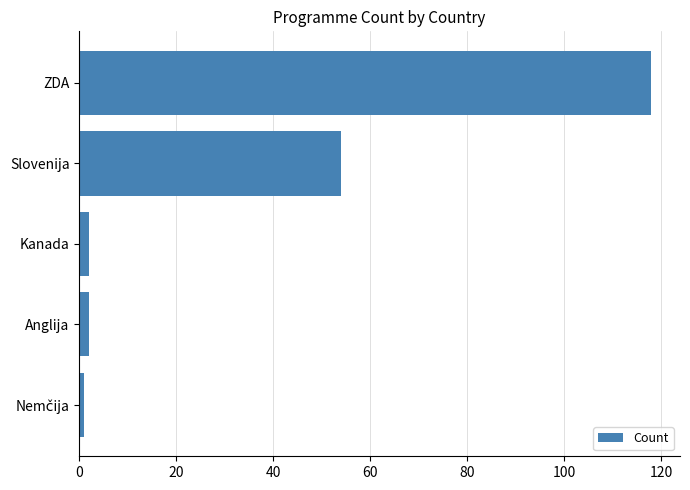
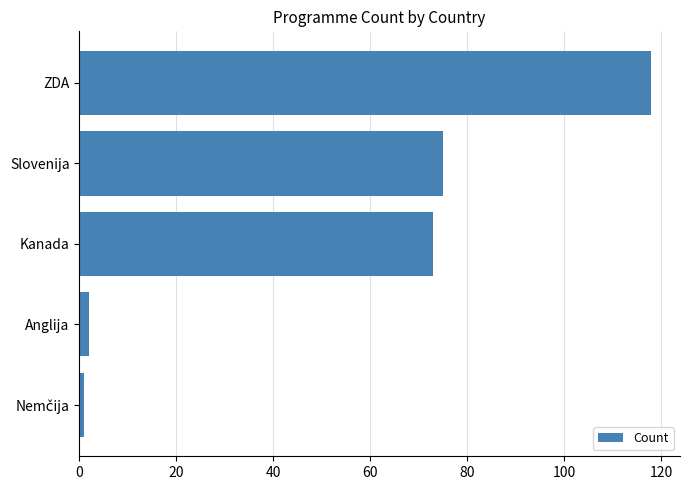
Slovenija: 54 -> 75
Kanada: 2 -> 73
